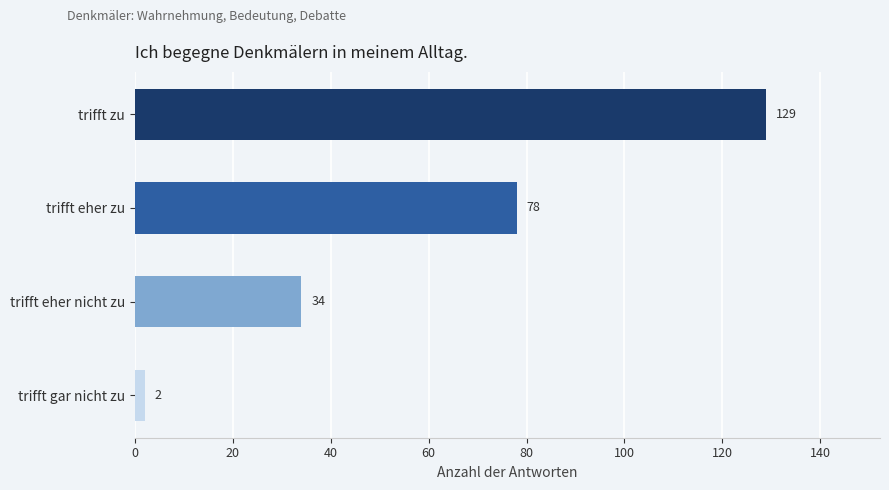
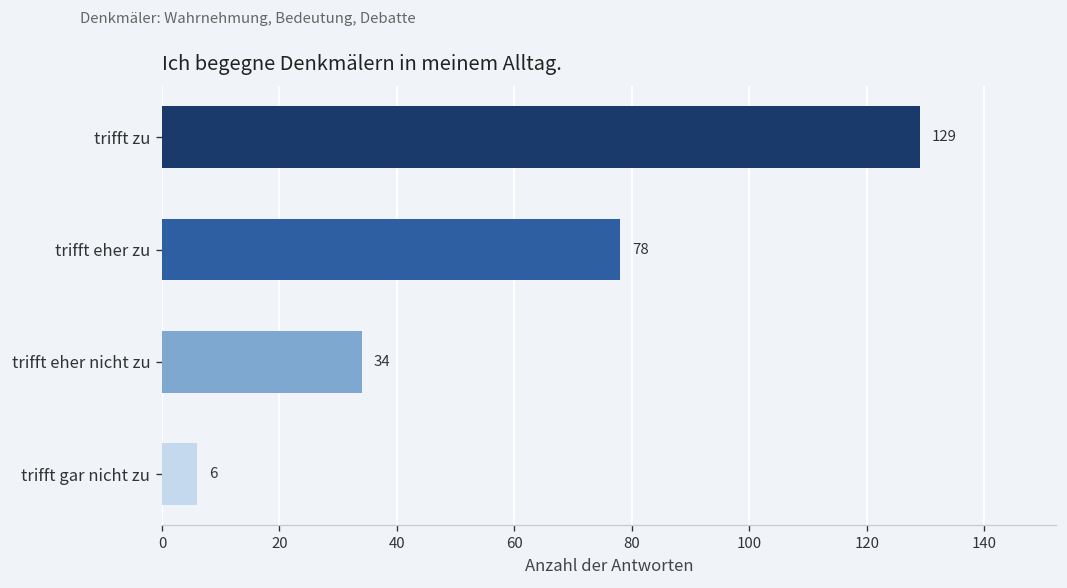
trifft gar nicht zu: 2 -> 6
